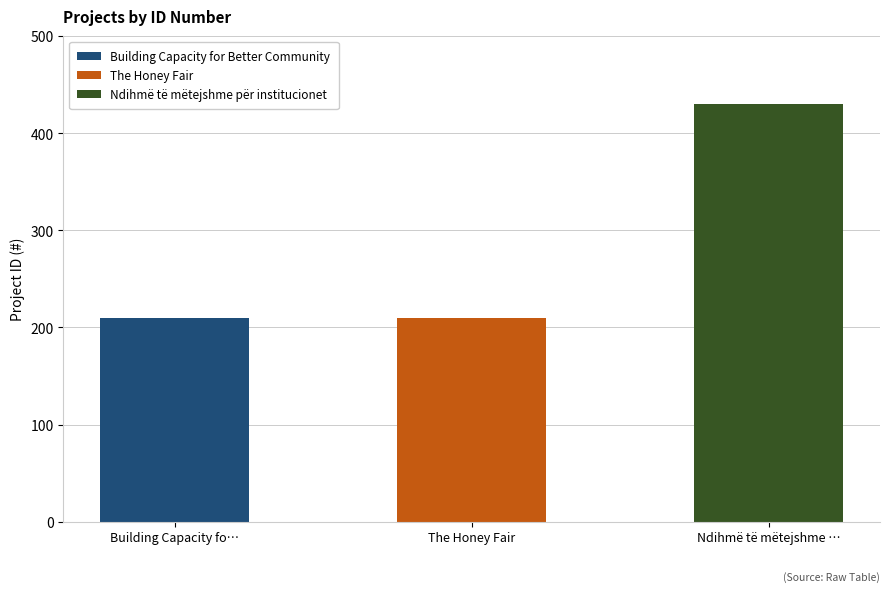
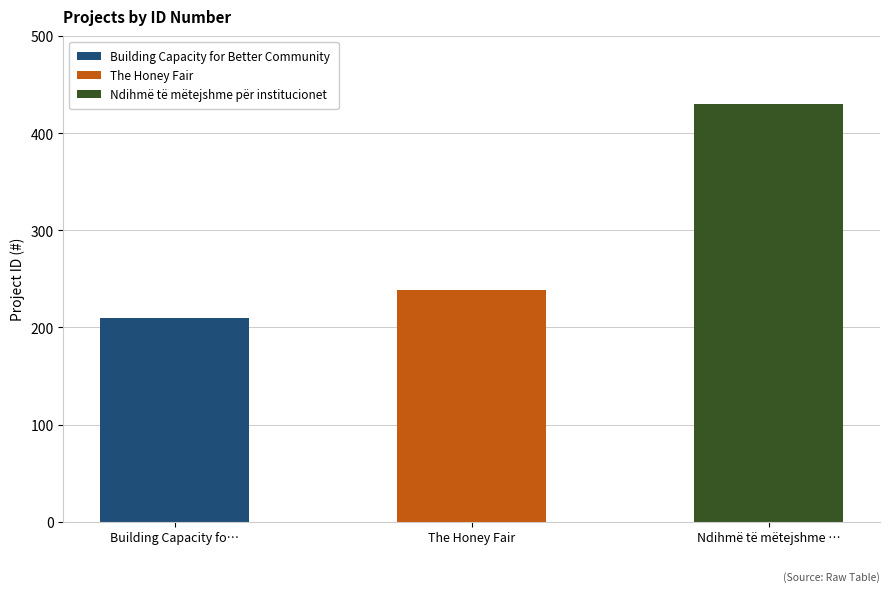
The Honey Fair: 210 -> 240
